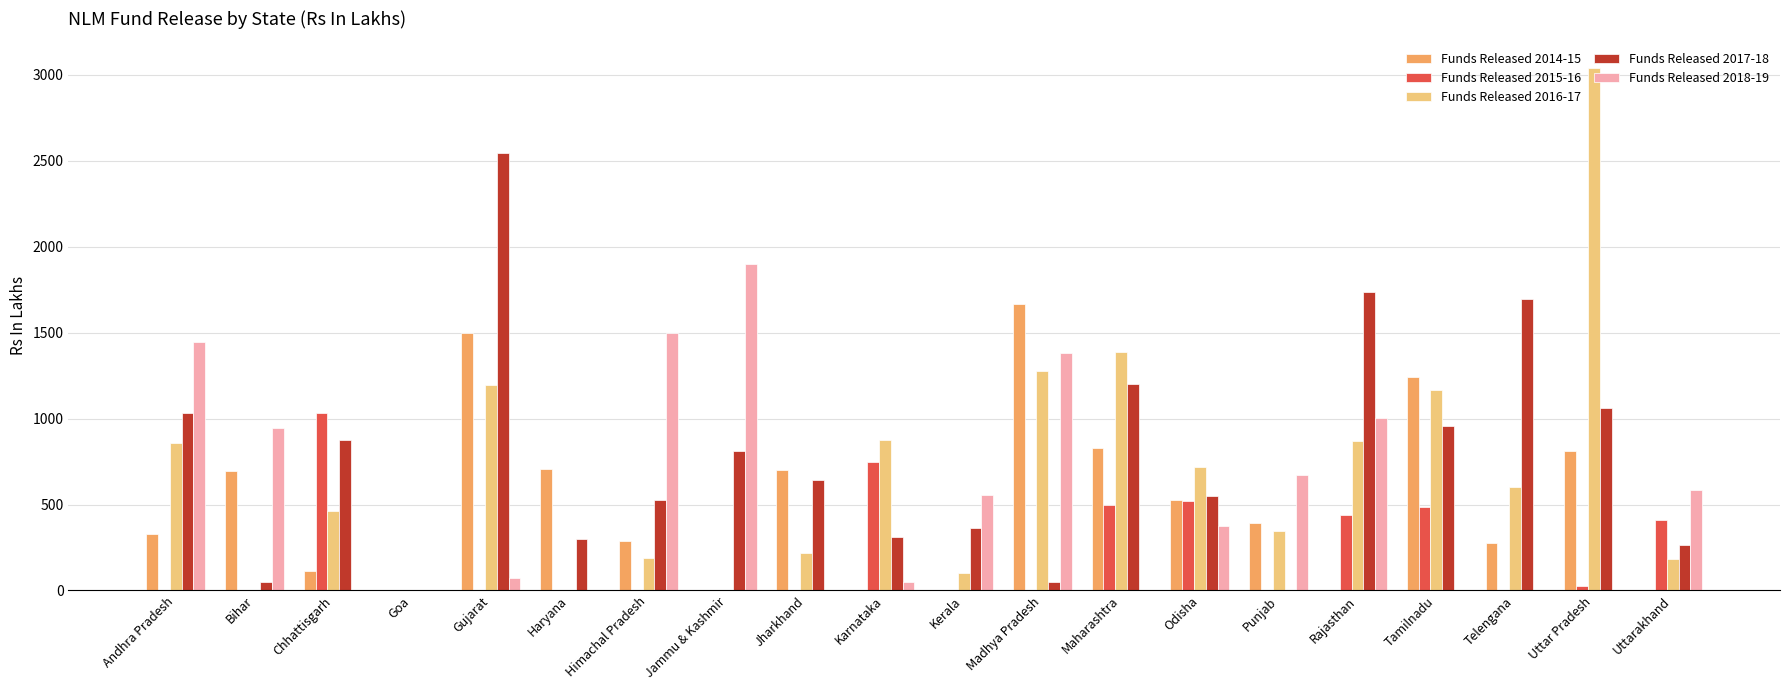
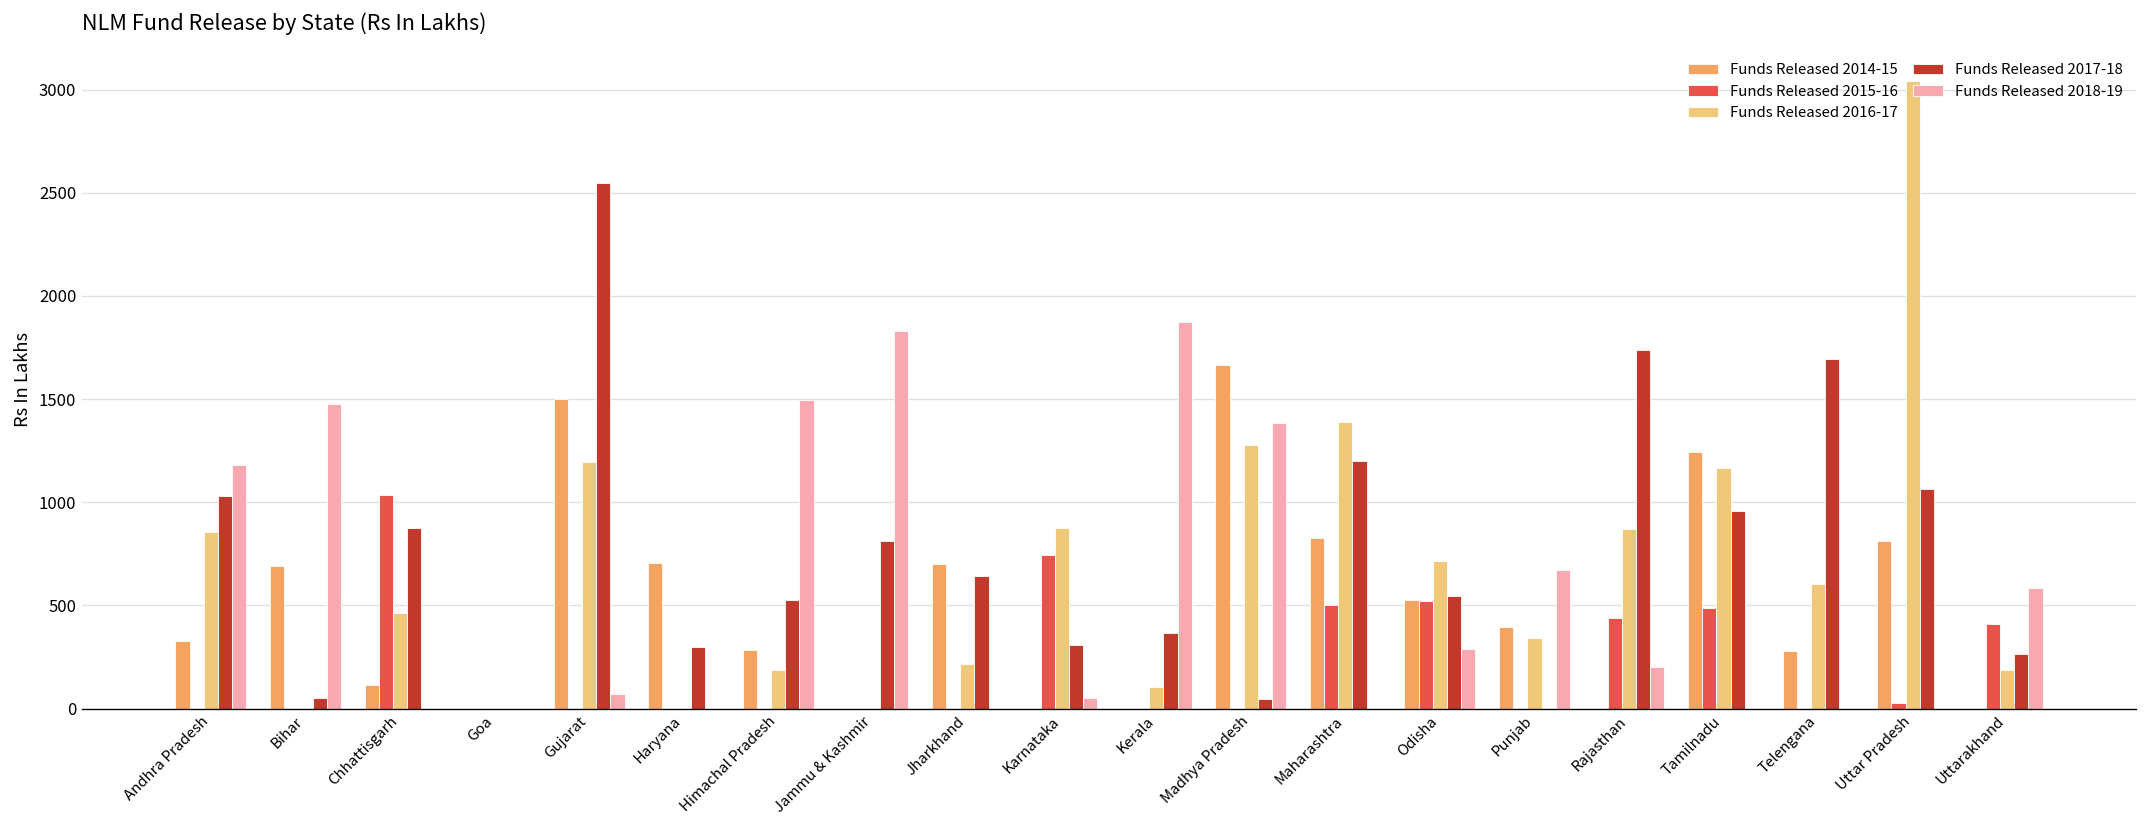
Funds Released 2018-19, Andhra Pradesh: 1450 -> 1180
Funds Released 2018-19, Bihar: 940 -> 1480
Funds Released 2018-19, Jammu & Kashmir: 1900 -> 1830
Funds Released 2018-19, Kerala: 560 -> 1870
Funds Released 2018-19, Odisha: 370 -> 290
Funds Released 2018-19, Rajasthan: 1000 -> 200
